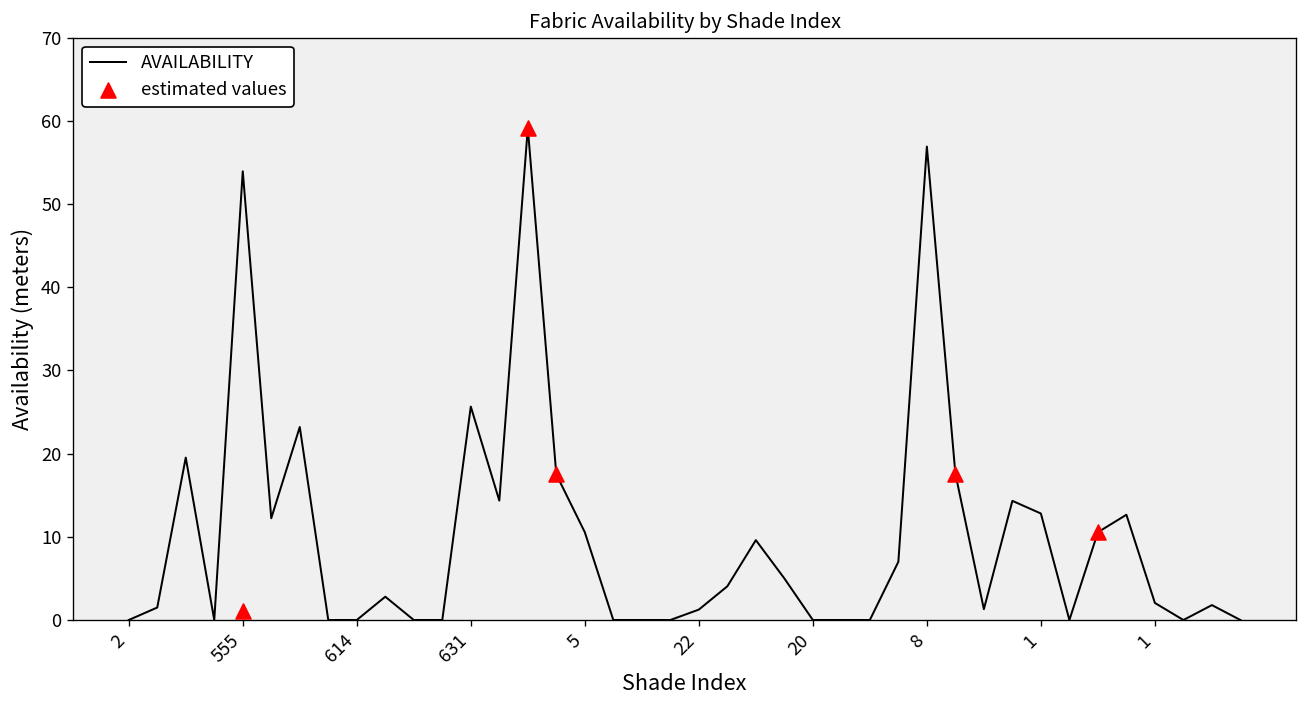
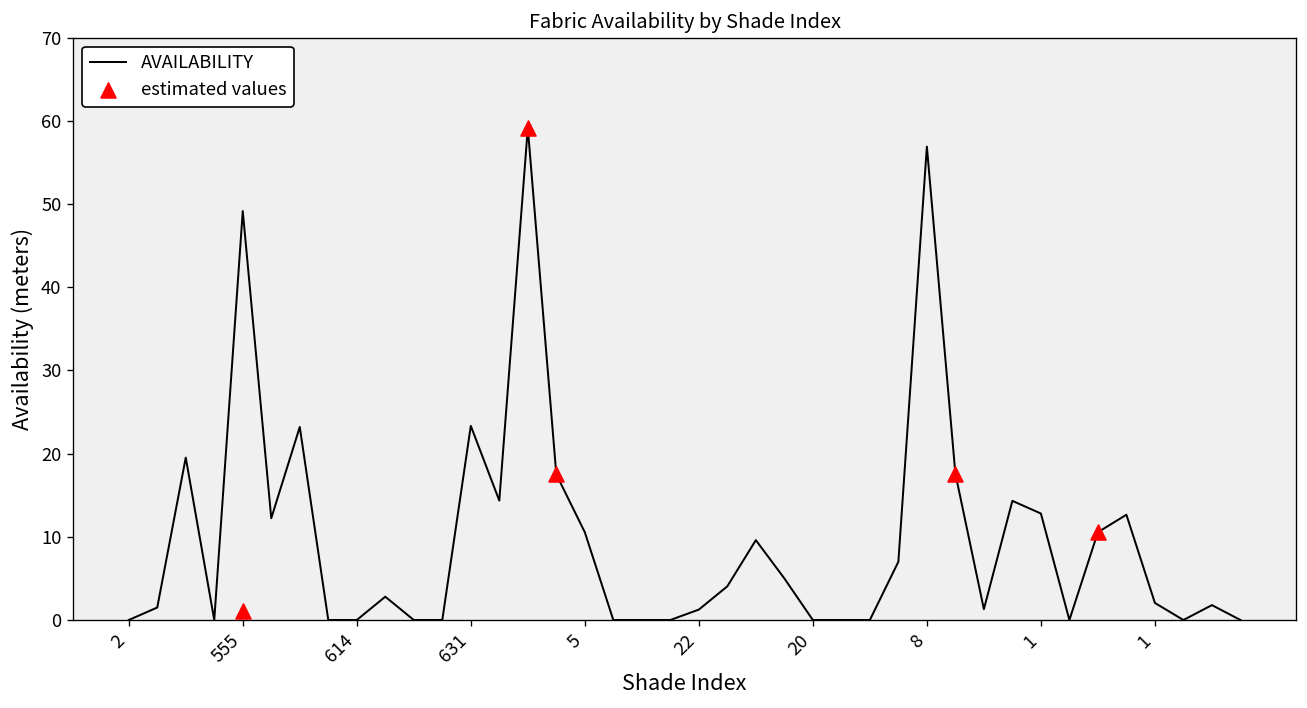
AVAILABILITY, 555: 54 -> 49
AVAILABILITY, 631: 26 -> 23
